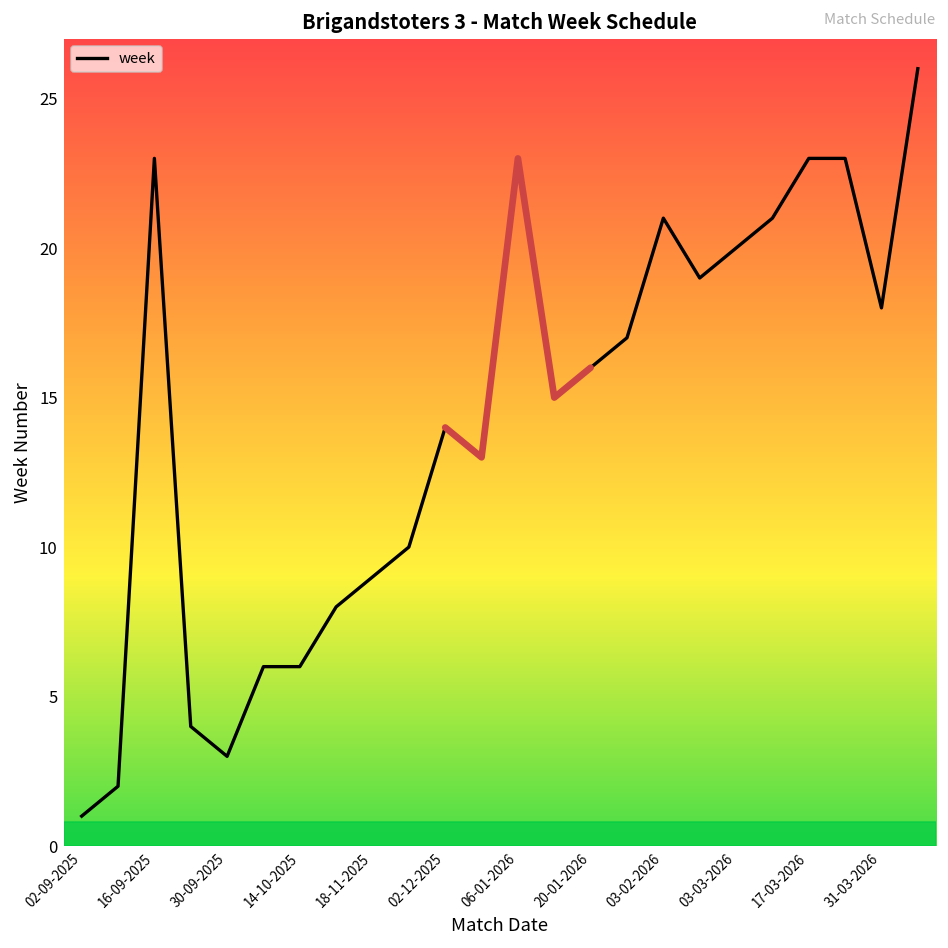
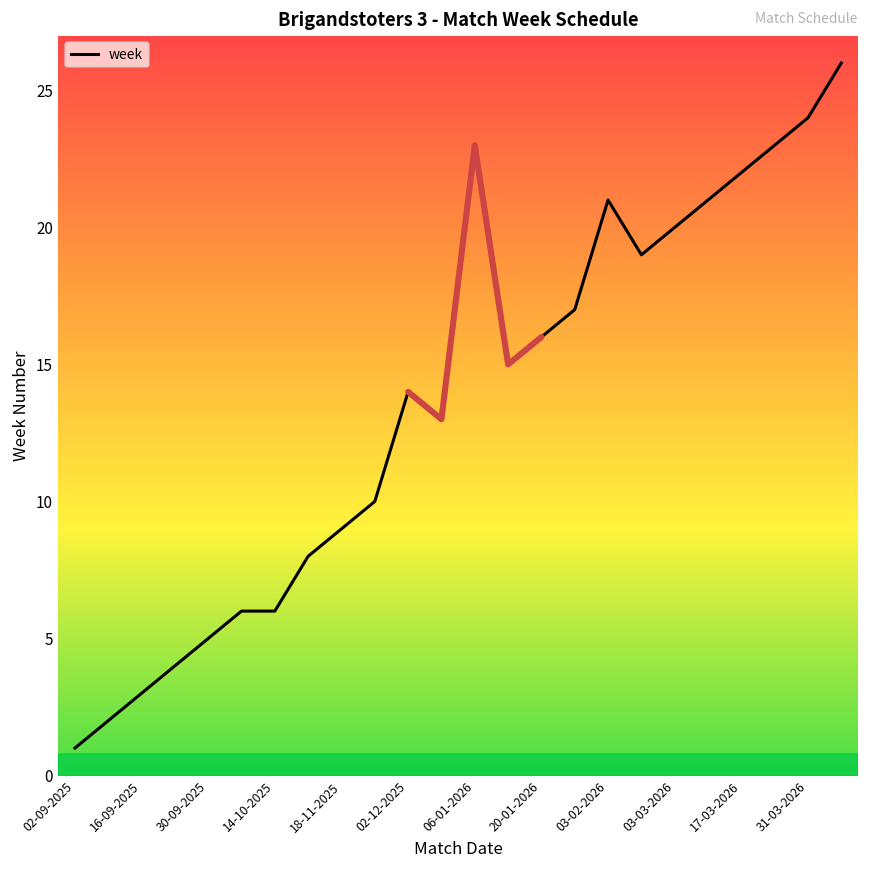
week, 16-09-2025: 23 -> 3
week, 30-09-2025: 3 -> 5
week, 17-03-2026: 23 -> 22
week, 31-03-2026: 18 -> 24
